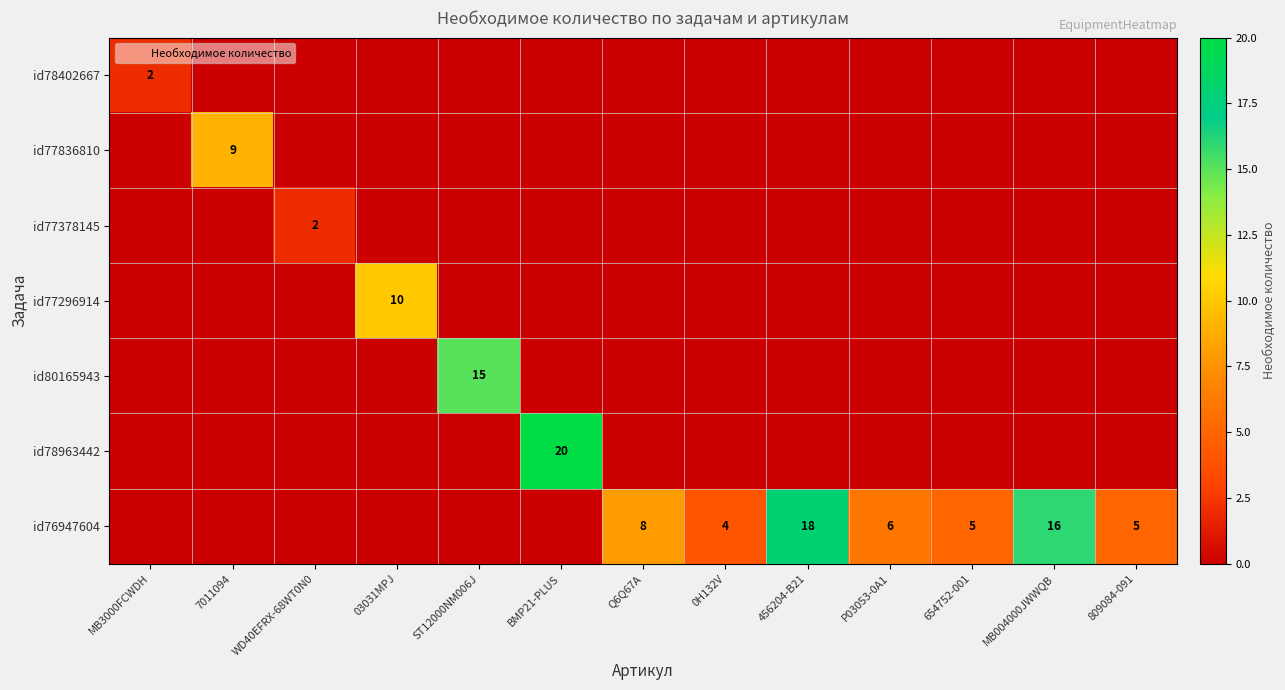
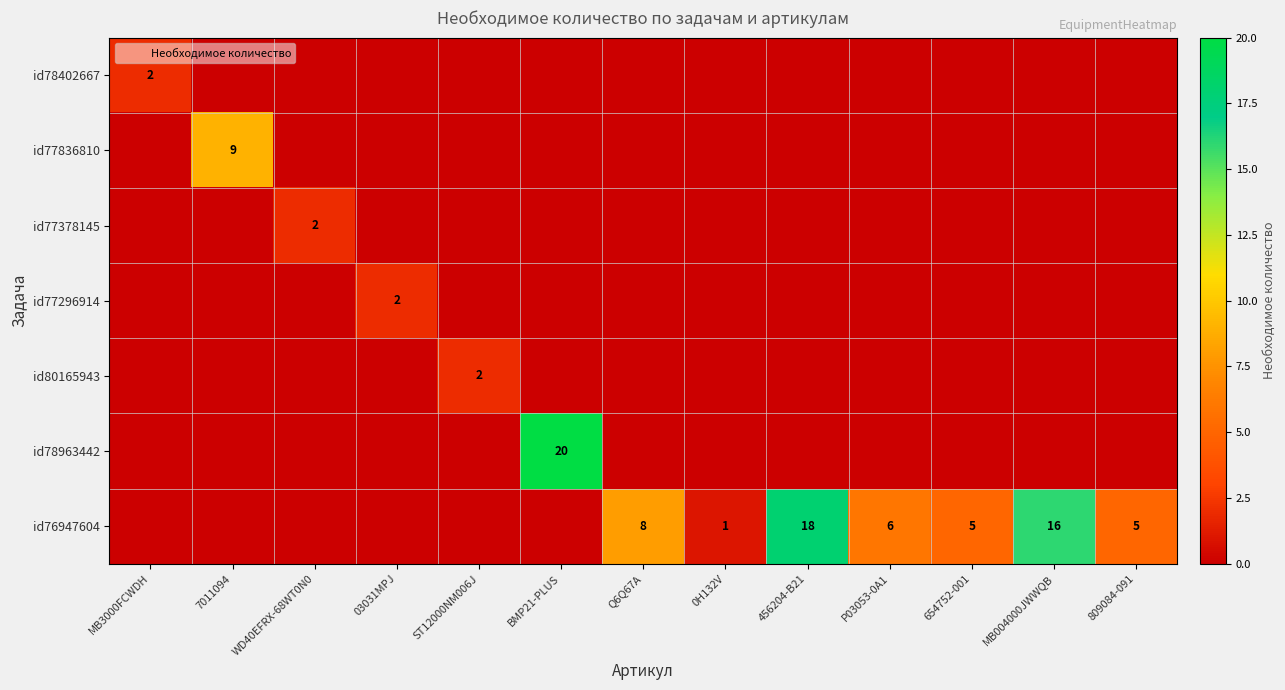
id77296914, 03031MPJ: 10 -> 2
id80165943, ST12000NM006J: 15 -> 2
id76947604, 0H132V: 4 -> 1
